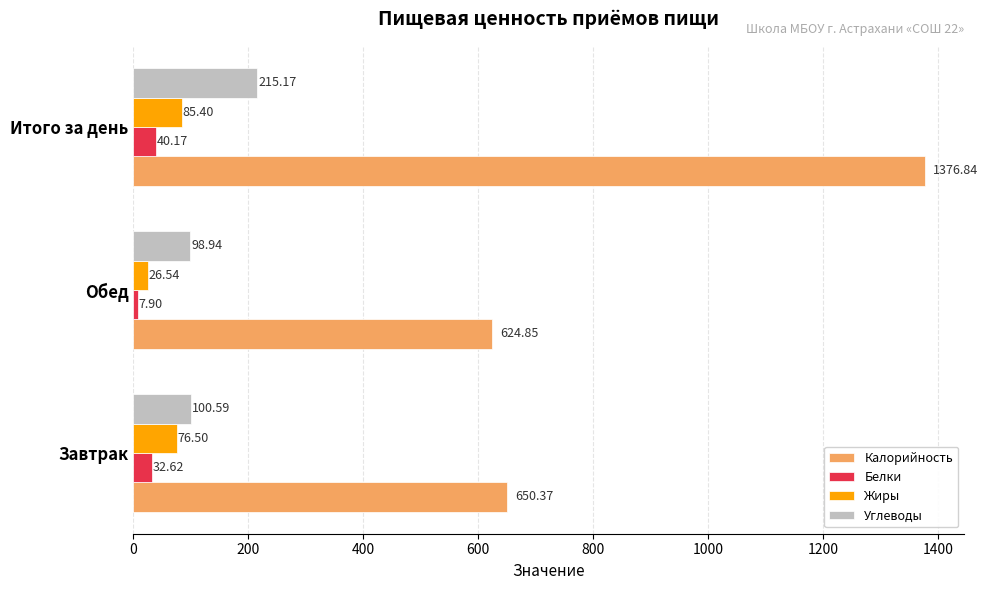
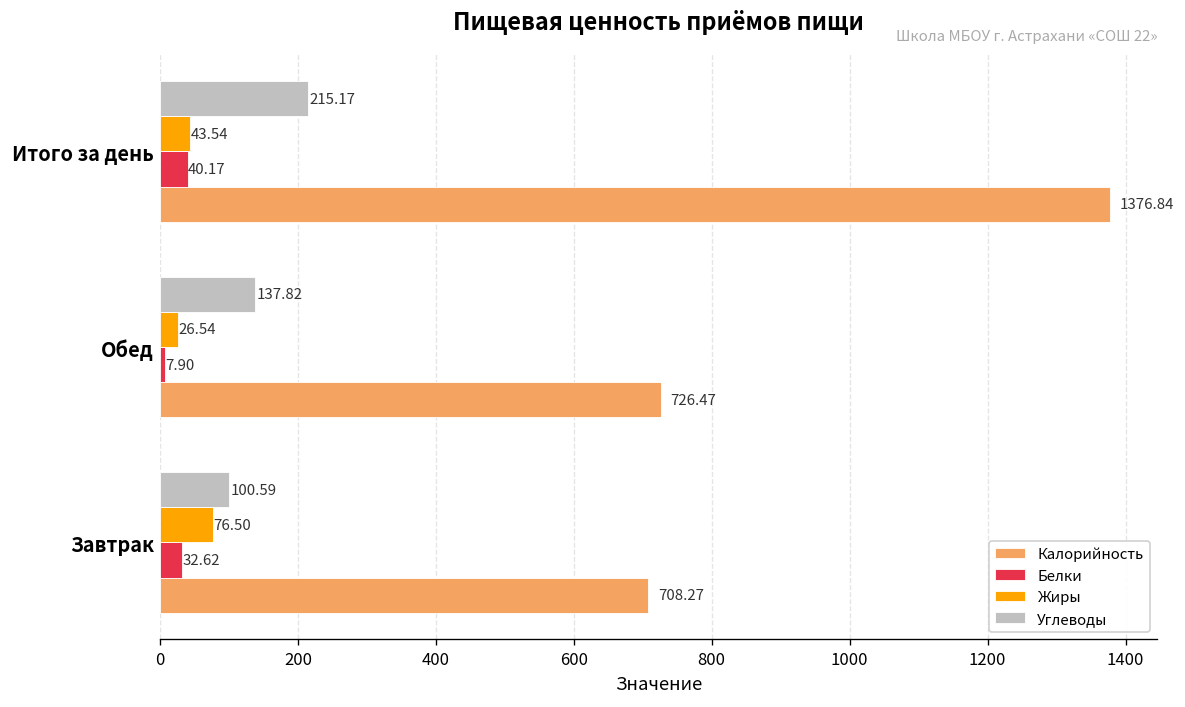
Жиры, Итого за день: 85.40 -> 43.54
Углеводы, Обед: 98.94 -> 137.82
Калорийность, Обед: 624.85 -> 726.47
Калорийность, Завтрак: 650.37 -> 708.27
